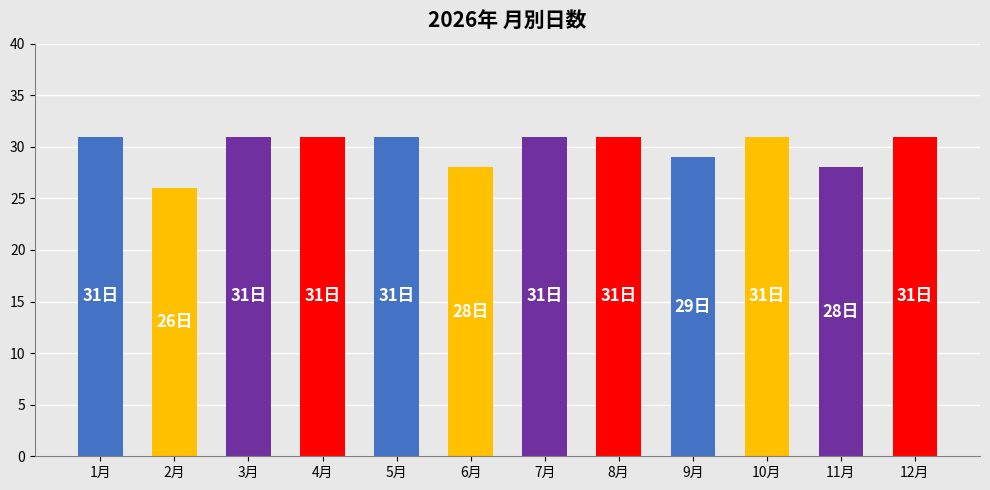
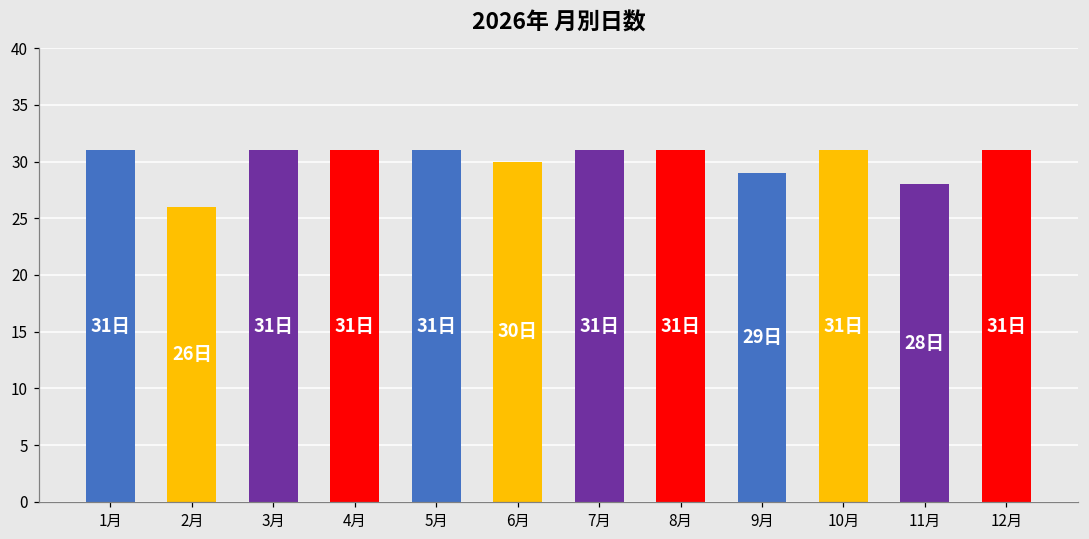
6月: 28日 -> 30日
